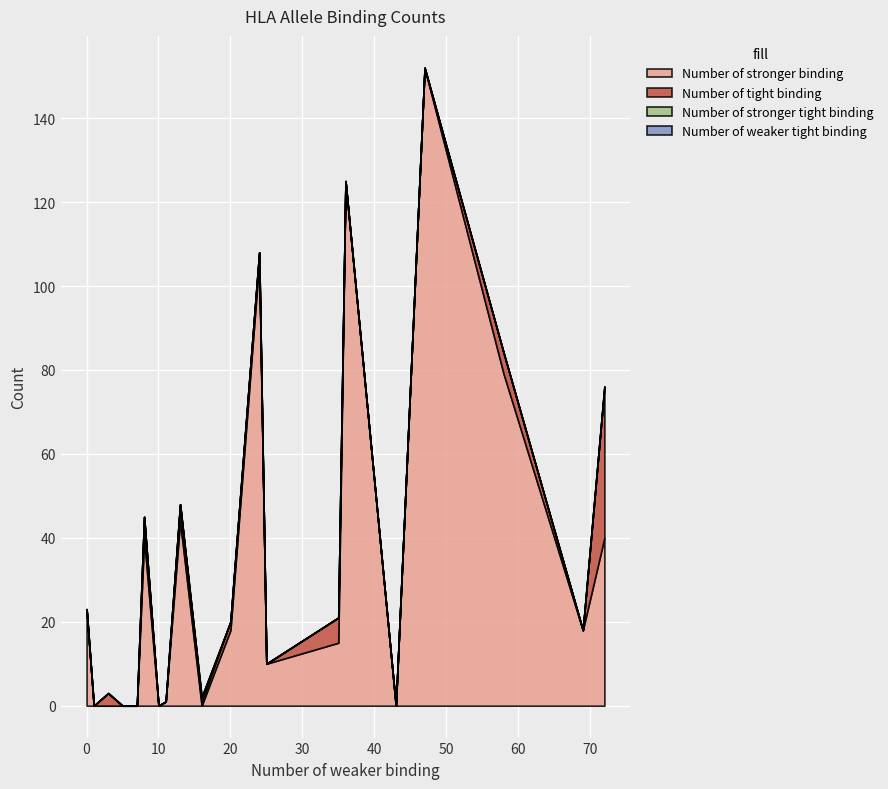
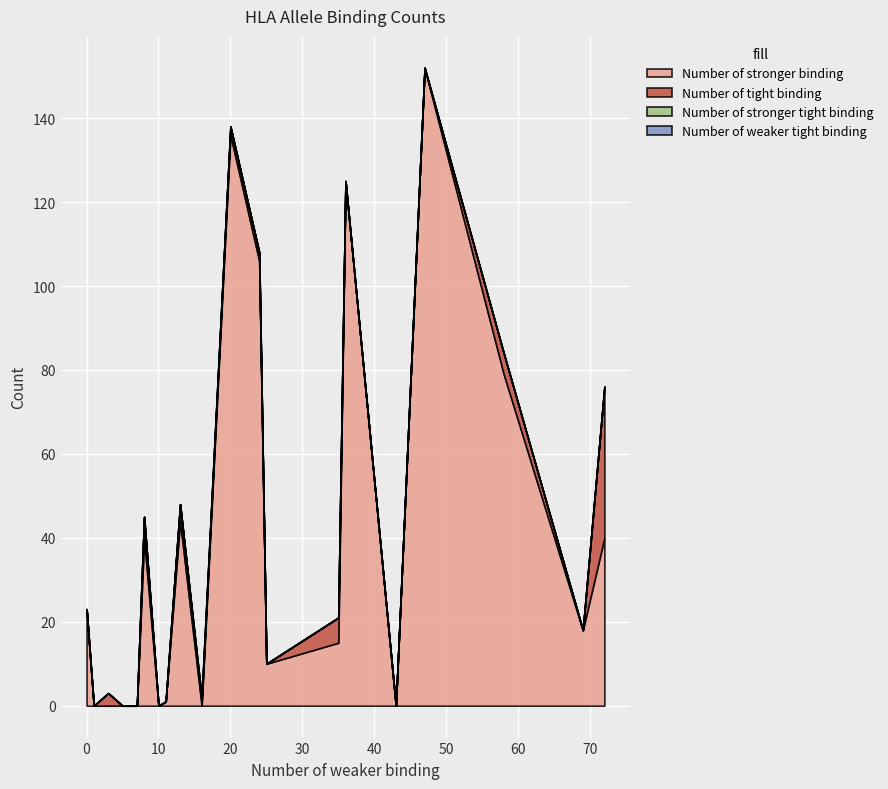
Number of stronger binding, 20: 18 -> 136
